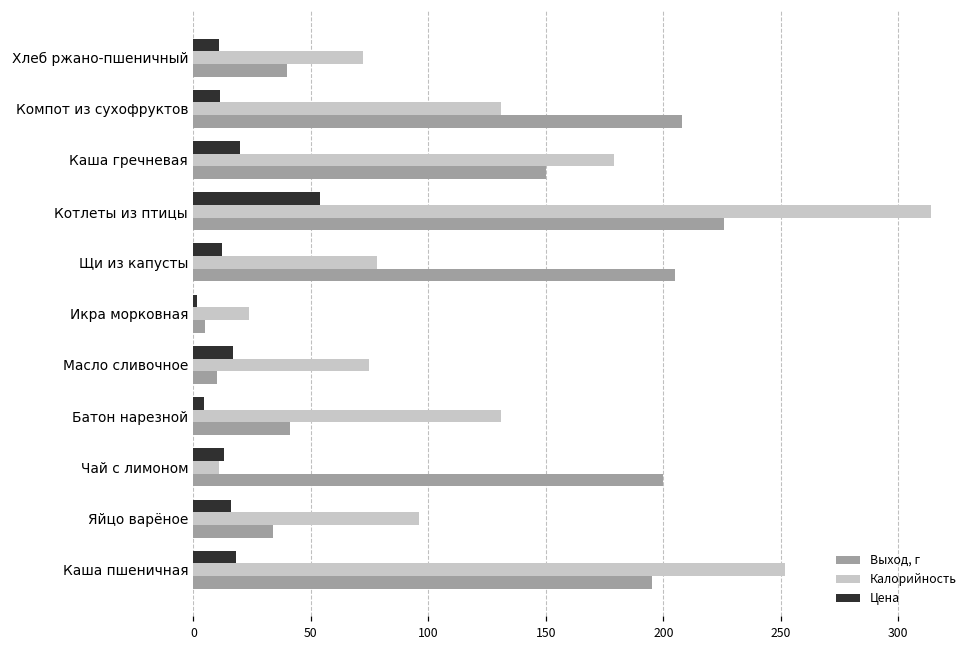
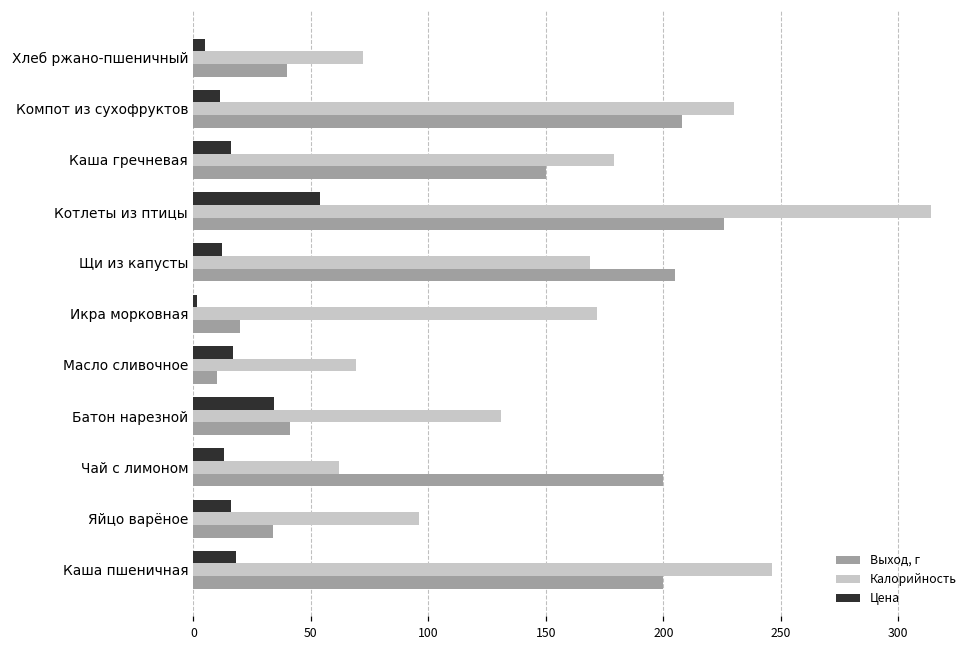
Цена, Хлеб ржано-пшеничный: 11 -> 5
Калорийность, Компот из сухофруктов: 131 -> 230
Цена, Каша гречневая: 20 -> 16
Калорийность, Щи из капусты: 78 -> 169
Калорийность, Икра морковная: 24 -> 172
Выход, г, Икра морковная: 5 -> 20
Калорийность, Масло сливочное: 75 -> 69
Цена, Батон нарезной: 5 -> 34
Калорийность, Чай с лимоном: 11 -> 62
Калорийность, Каша пшеничная: 252 -> 246
Выход, г, Каша пшеничная: 195 -> 200
